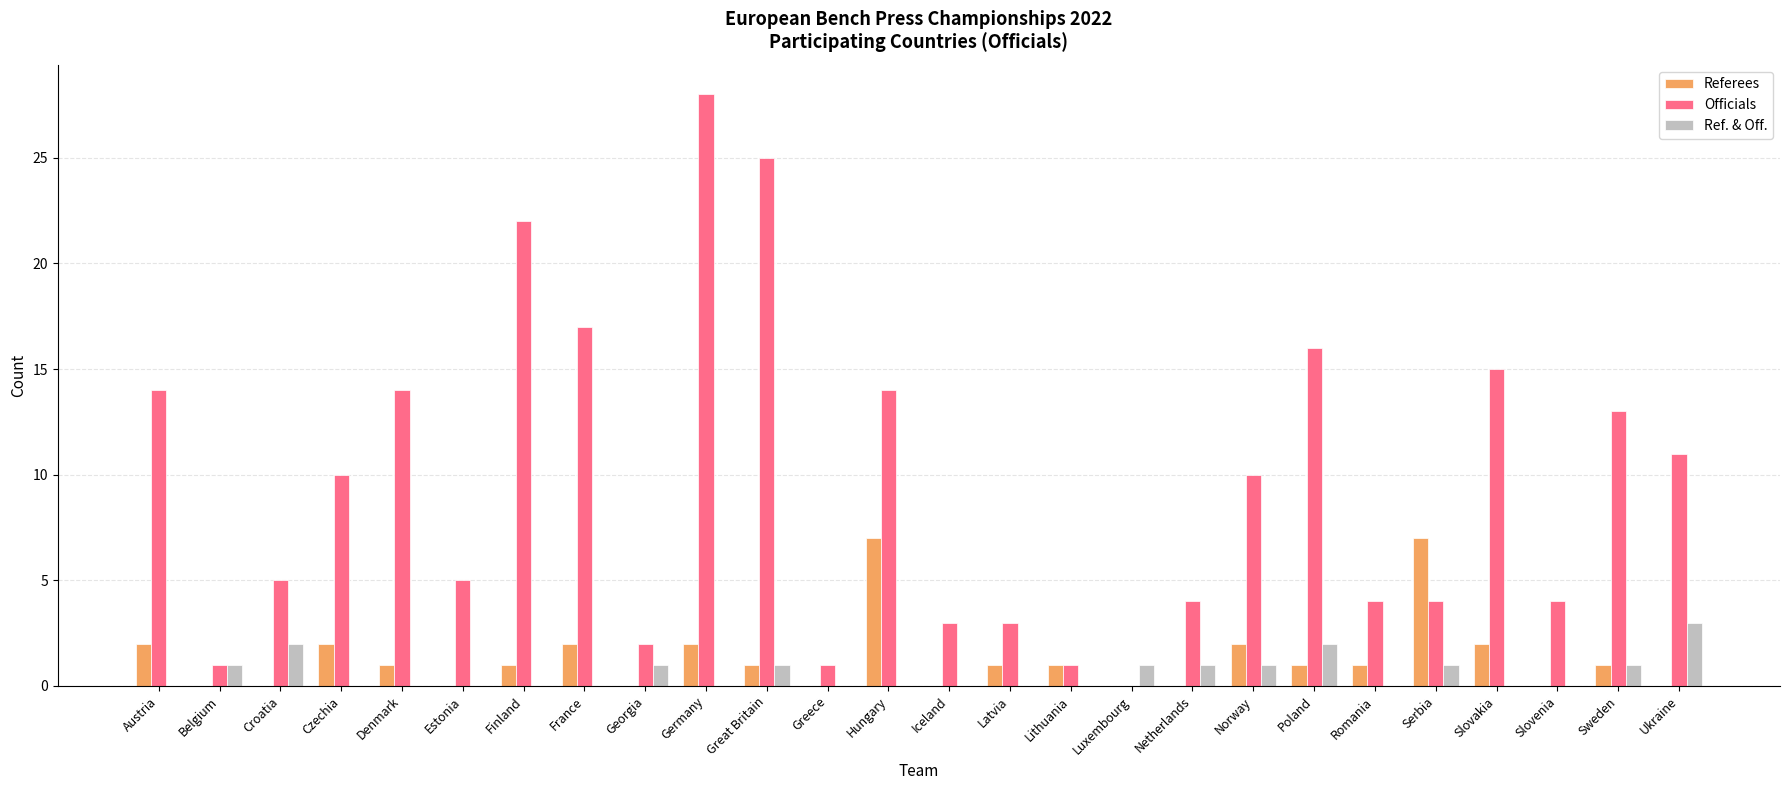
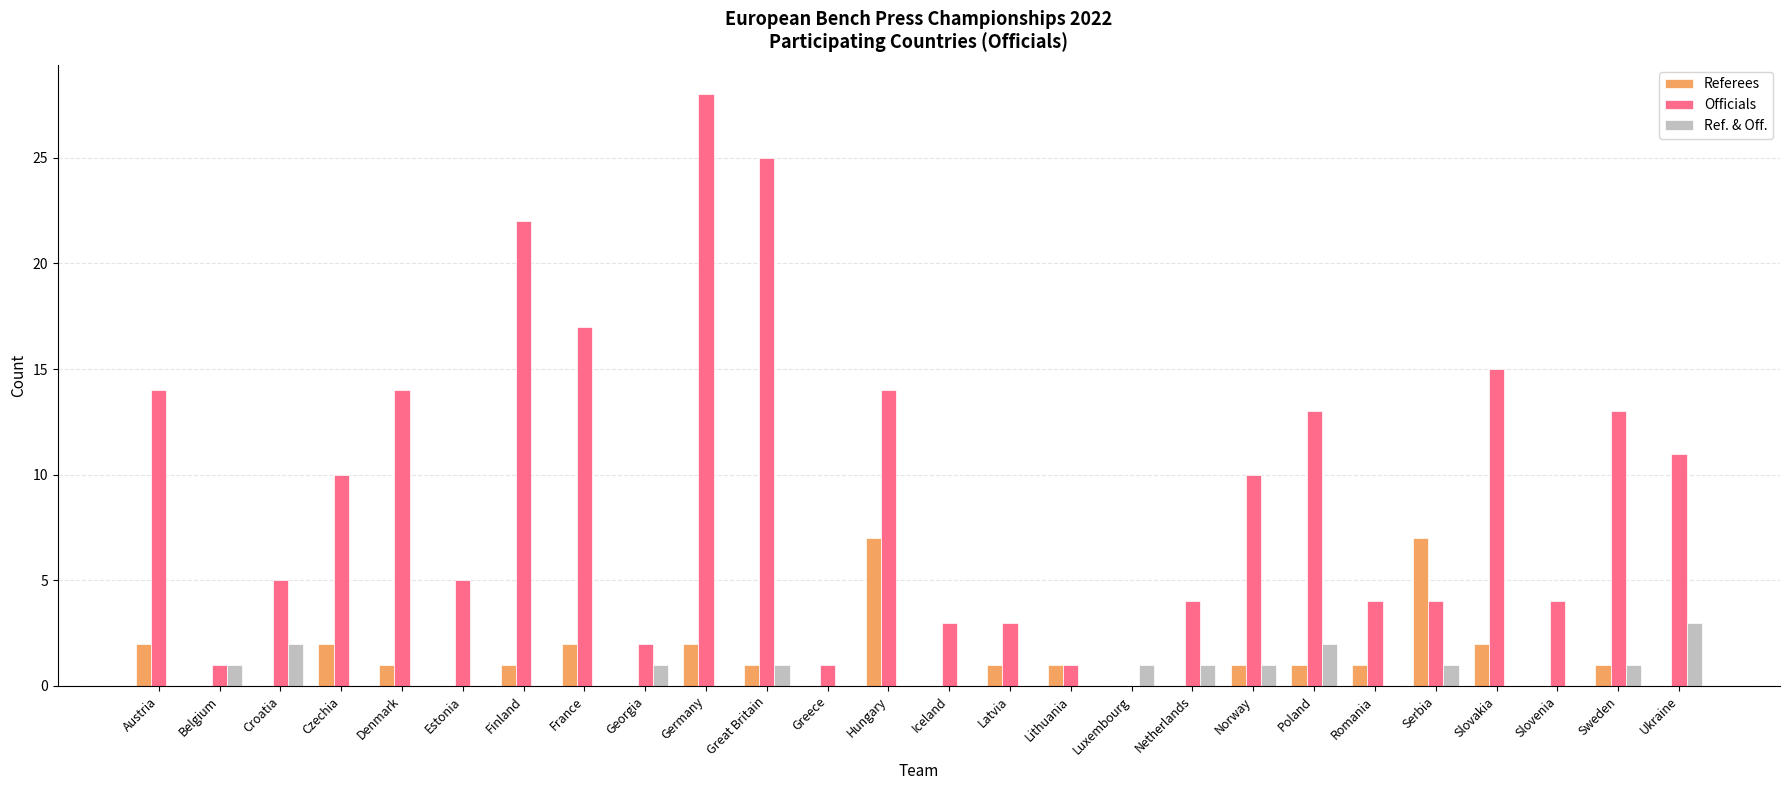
Referees, Norway: 2 -> 1
Officials, Poland: 16 -> 13
